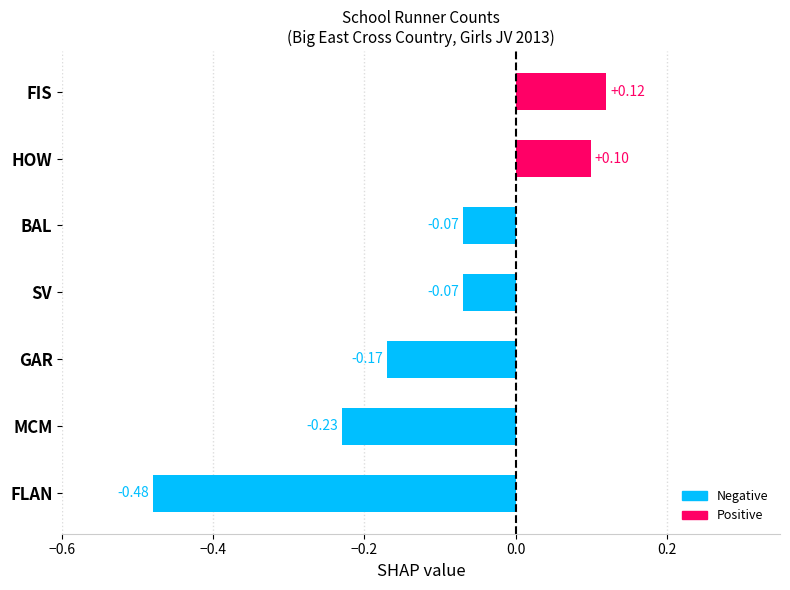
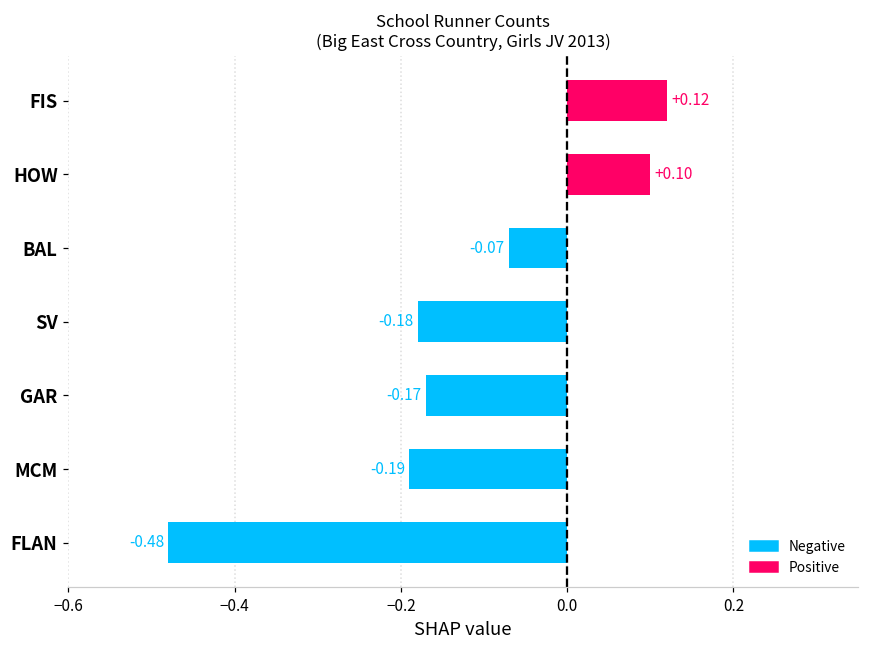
SV: -0.07 -> -0.18
MCM: -0.23 -> -0.19
